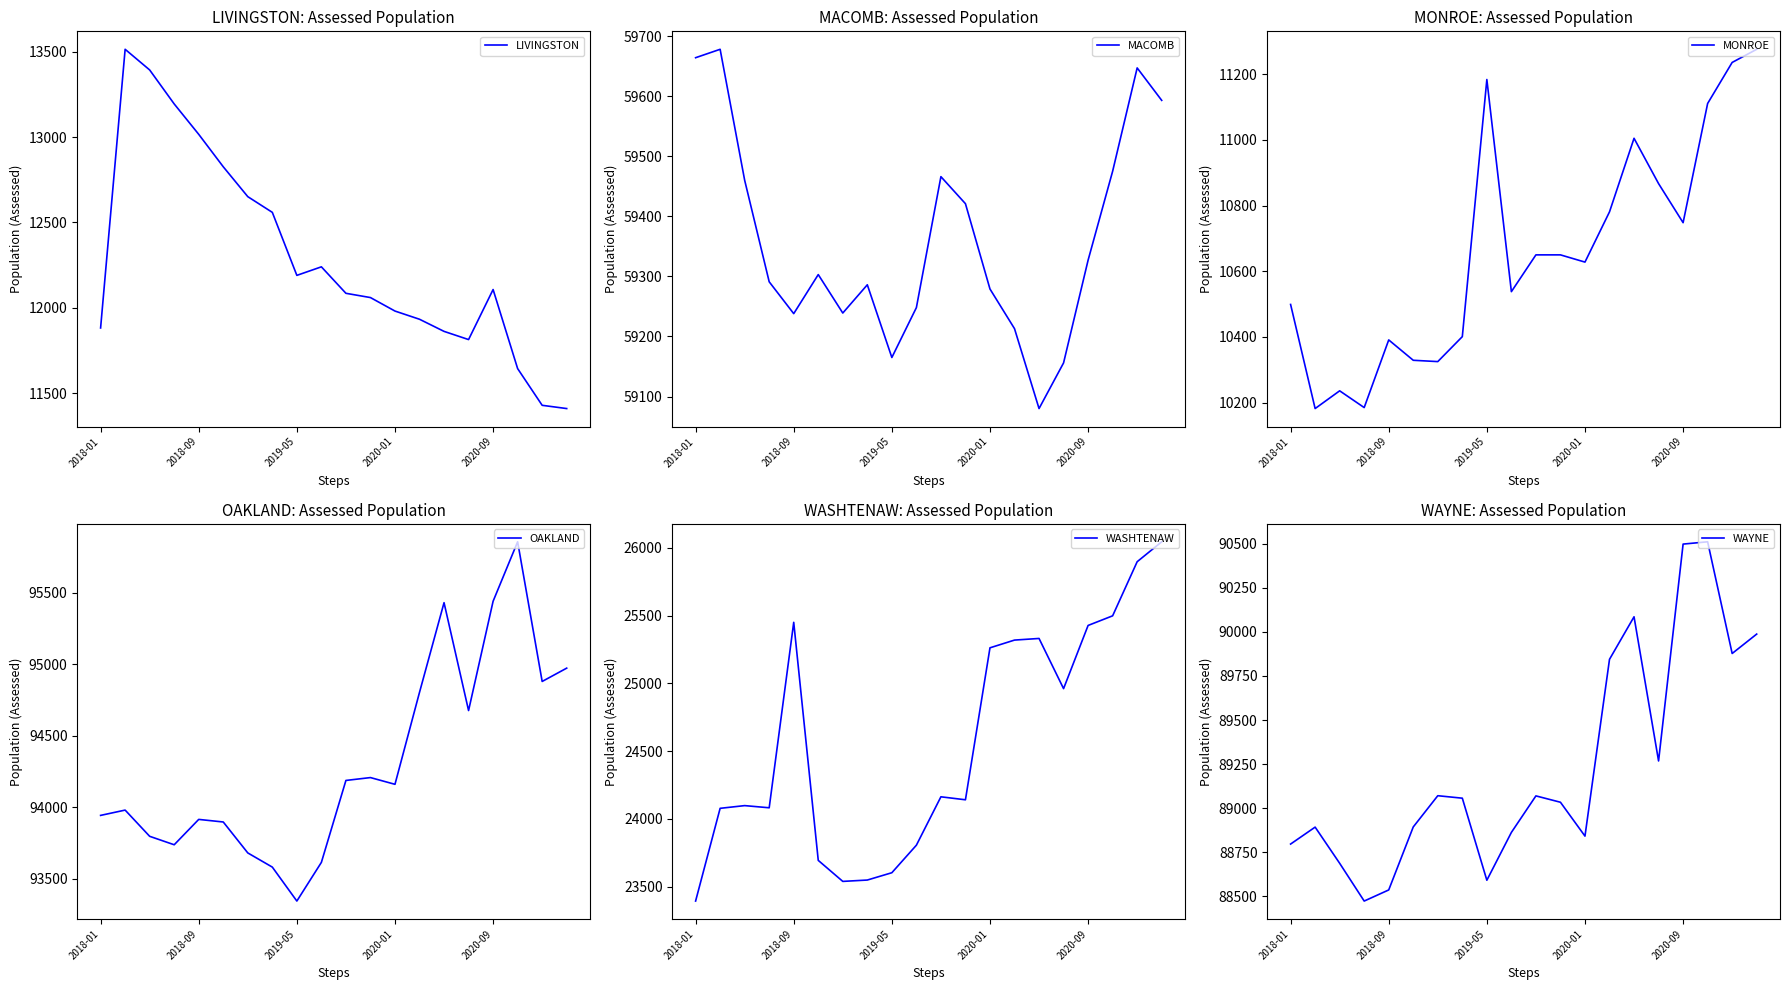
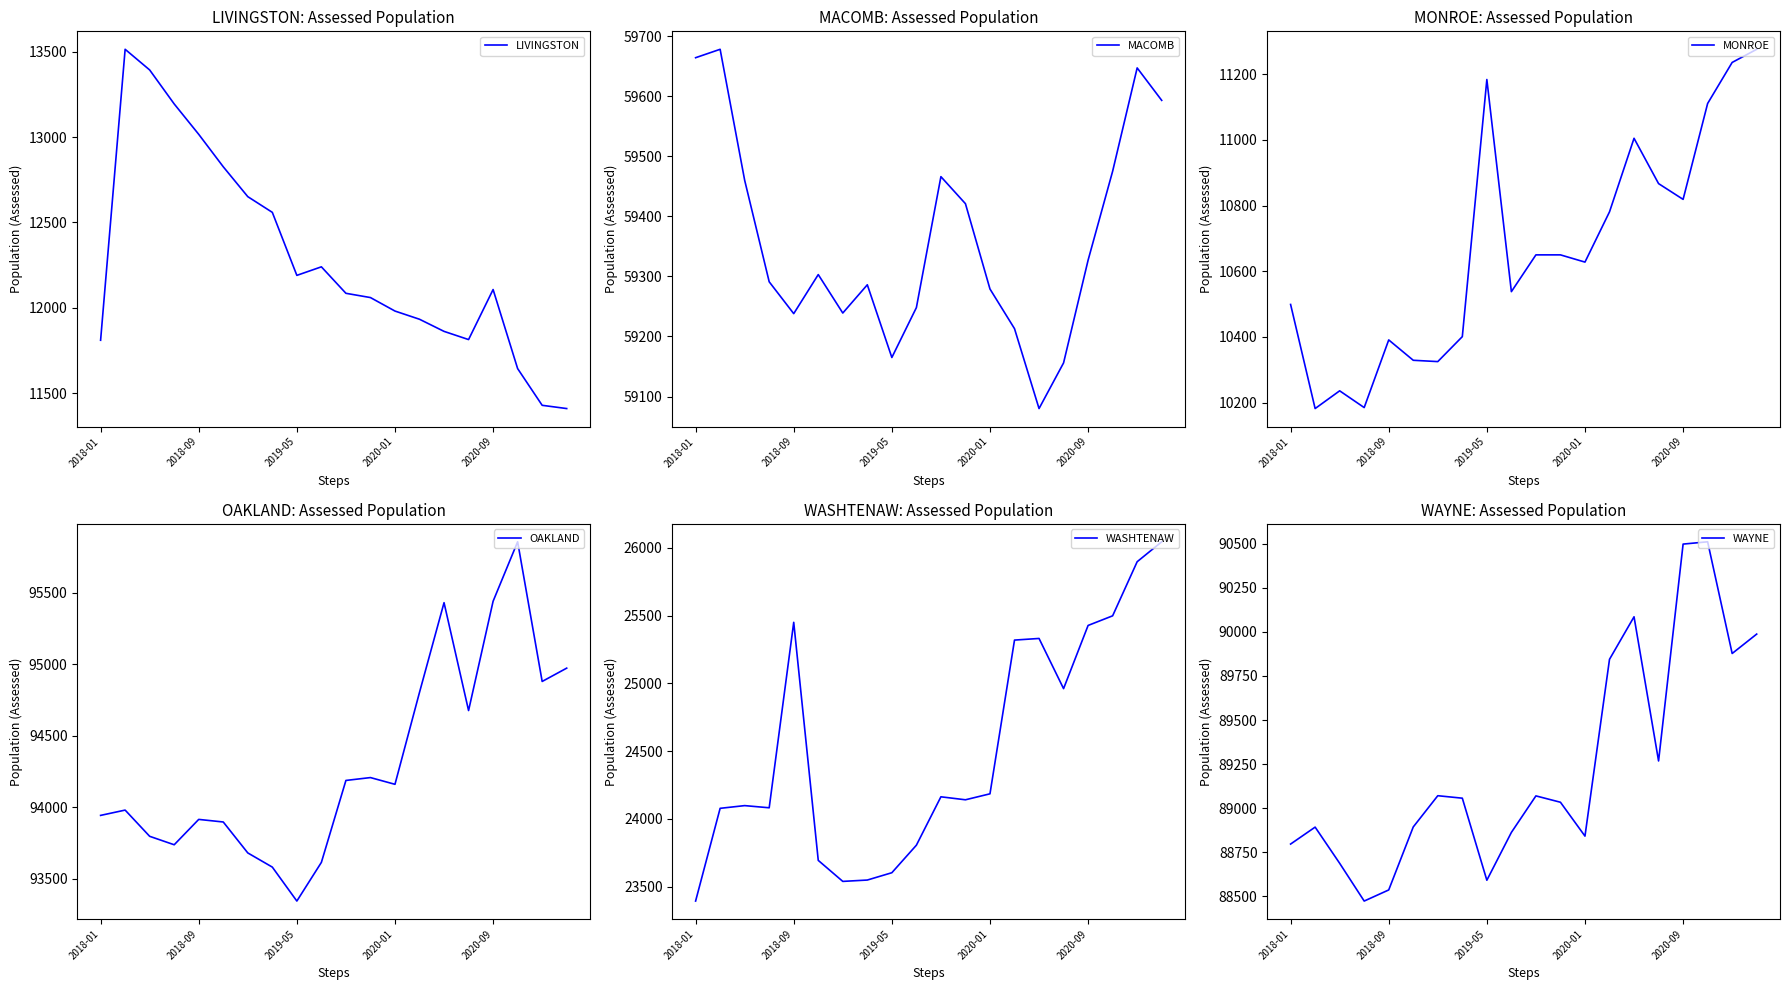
LIVINGSTON: Assessed Population, 2018-01: 11880 -> 11810
MONROE: Assessed Population, 2020-09: 10750 -> 10820
WASHTENAW: Assessed Population, 2020-01: 25260 -> 24190
